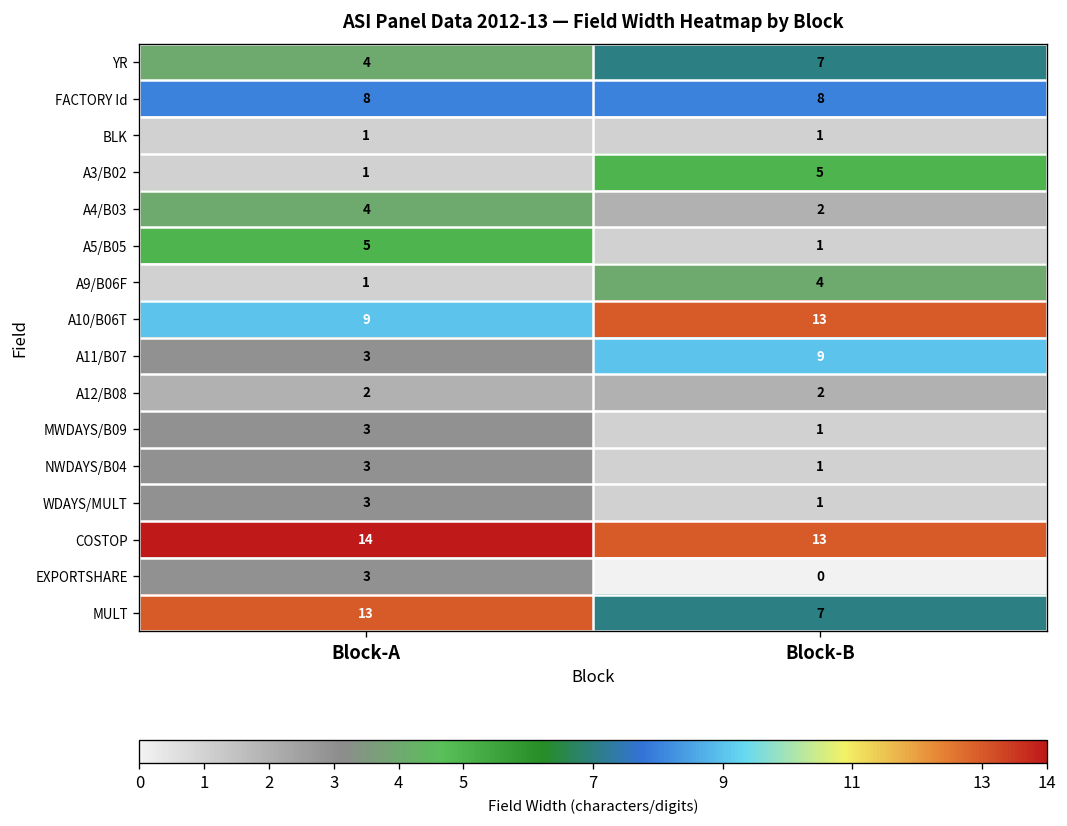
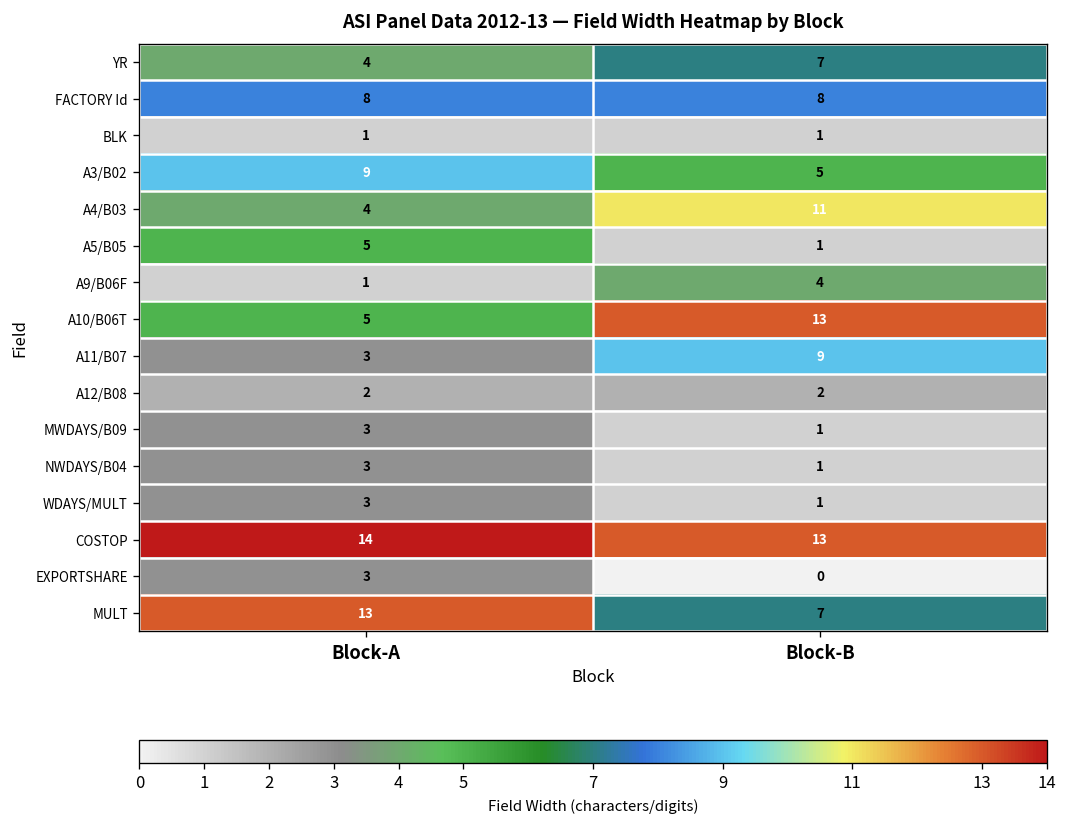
A3/B02, Block-A: 1 -> 9
A4/B03, Block-B: 2 -> 11
A10/B06T, Block-A: 9 -> 5
